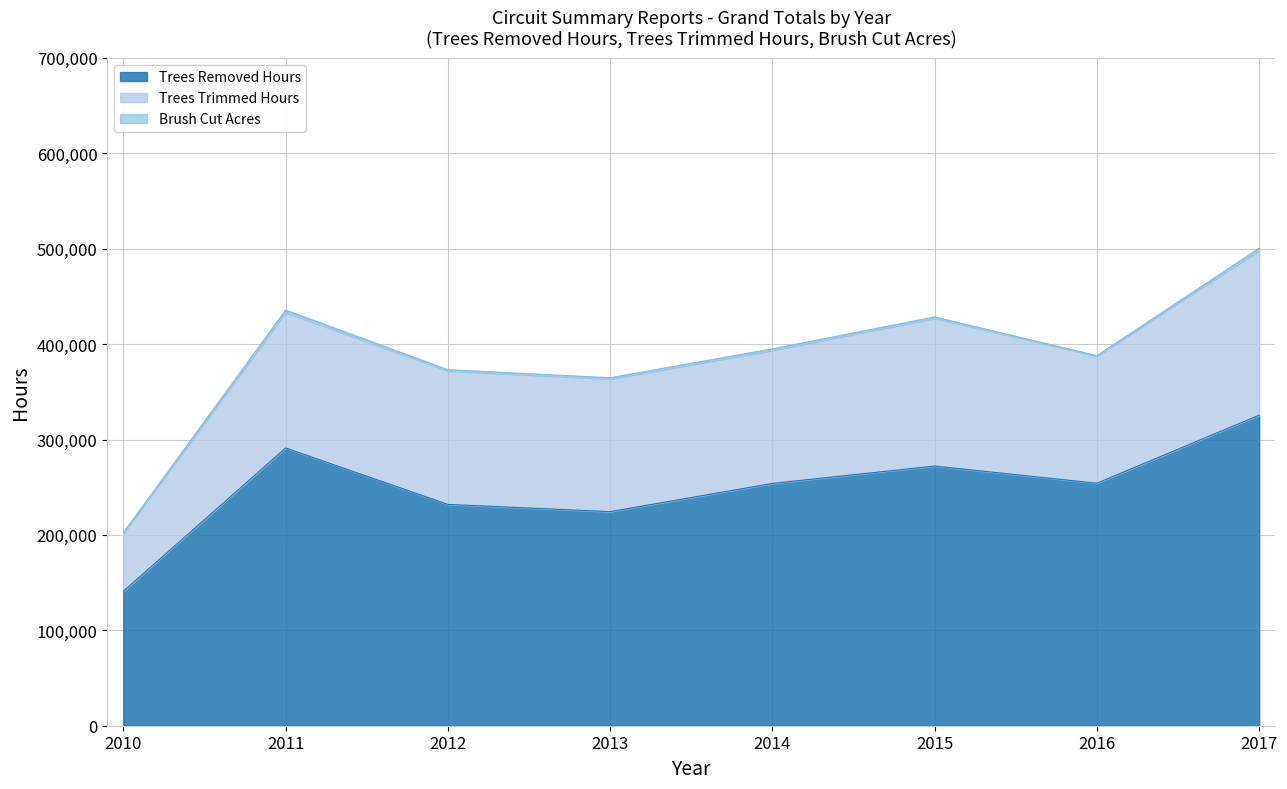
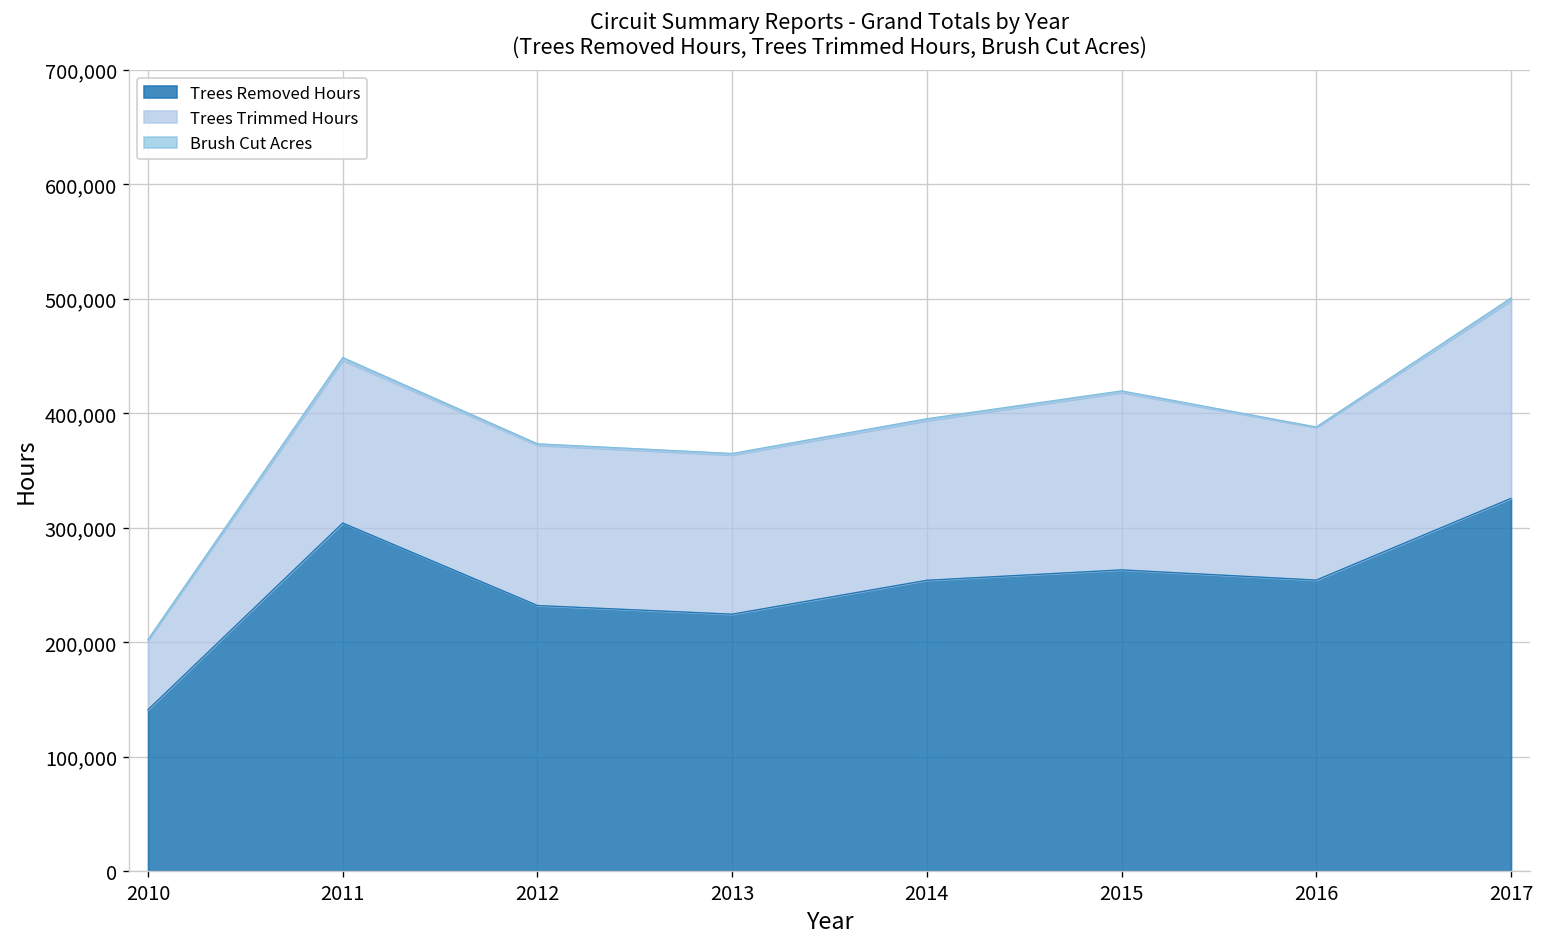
Trees Removed Hours, 2011: 290,000 -> 300,000
Trees Removed Hours, 2015: 270,000 -> 260,000
